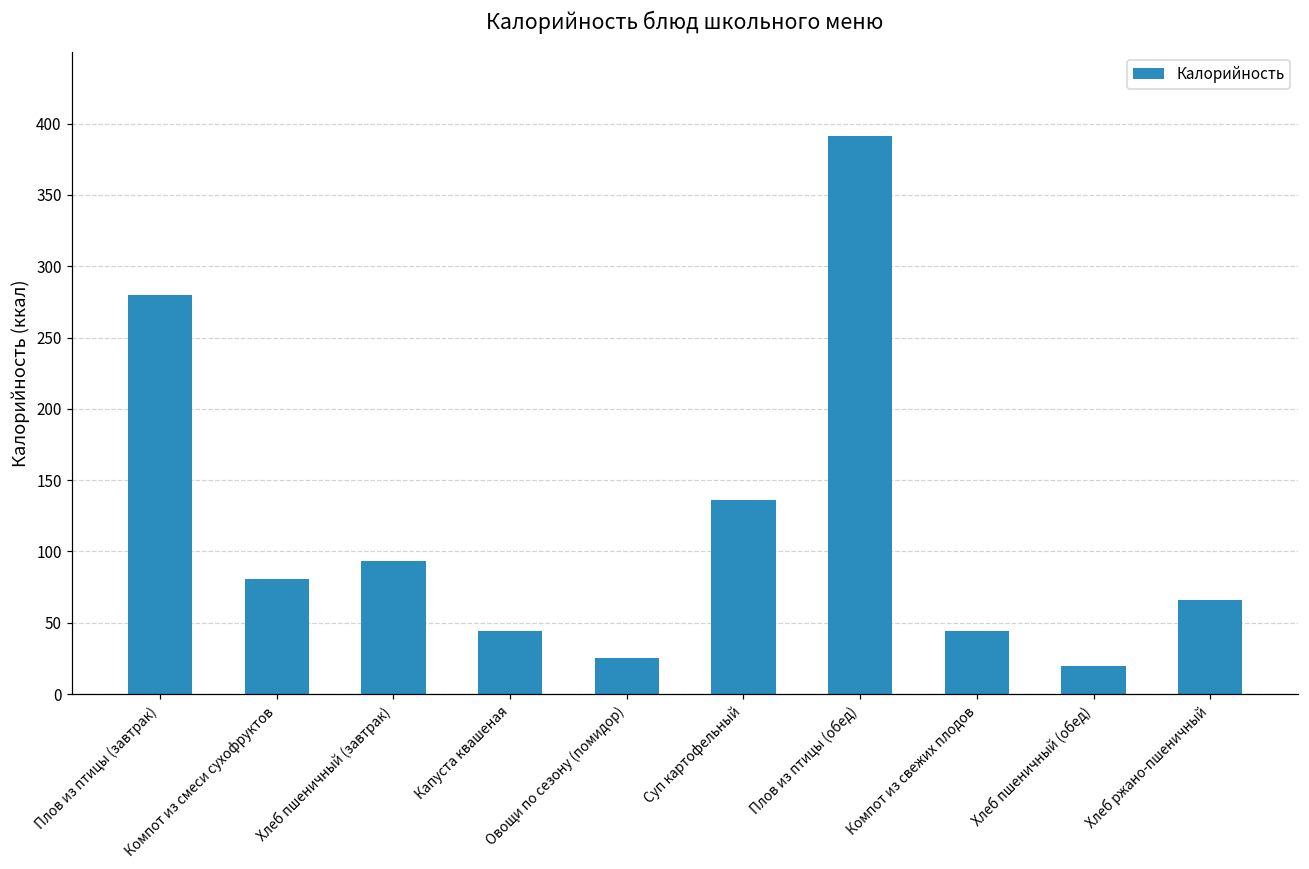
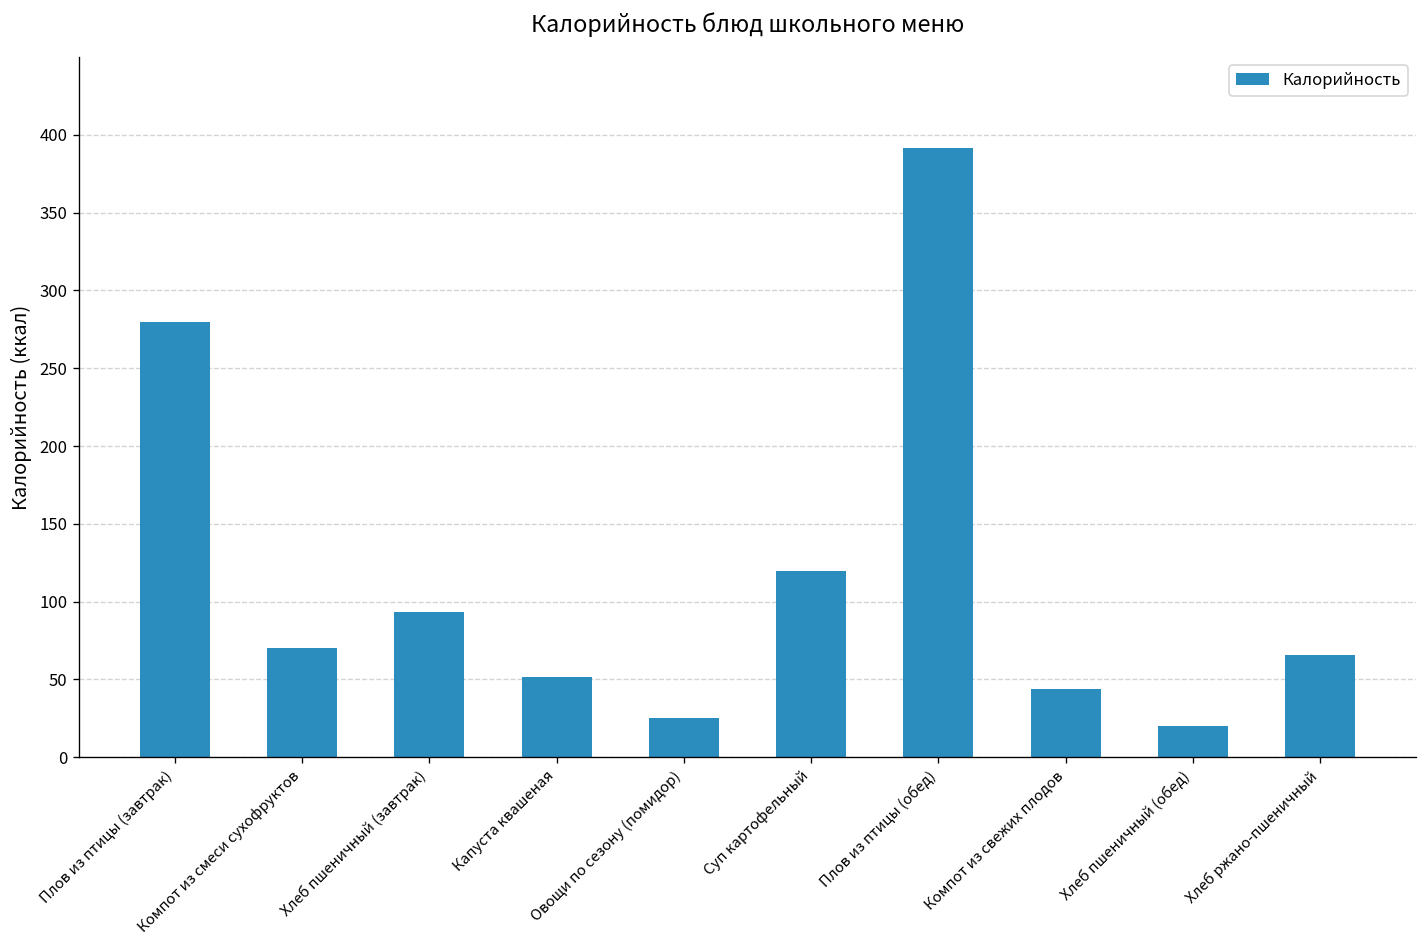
Компот из смеси сухофруктов: 81 -> 70
Капуста квашеная: 44 -> 51
Суп картофельный: 136 -> 120
